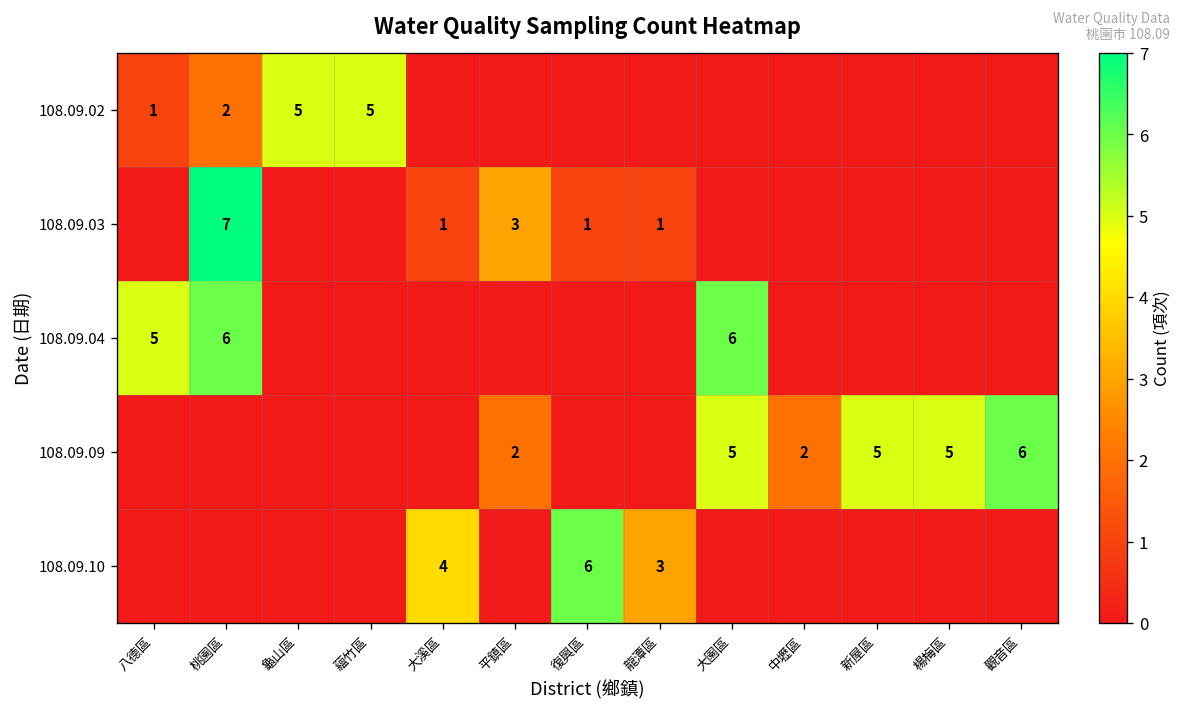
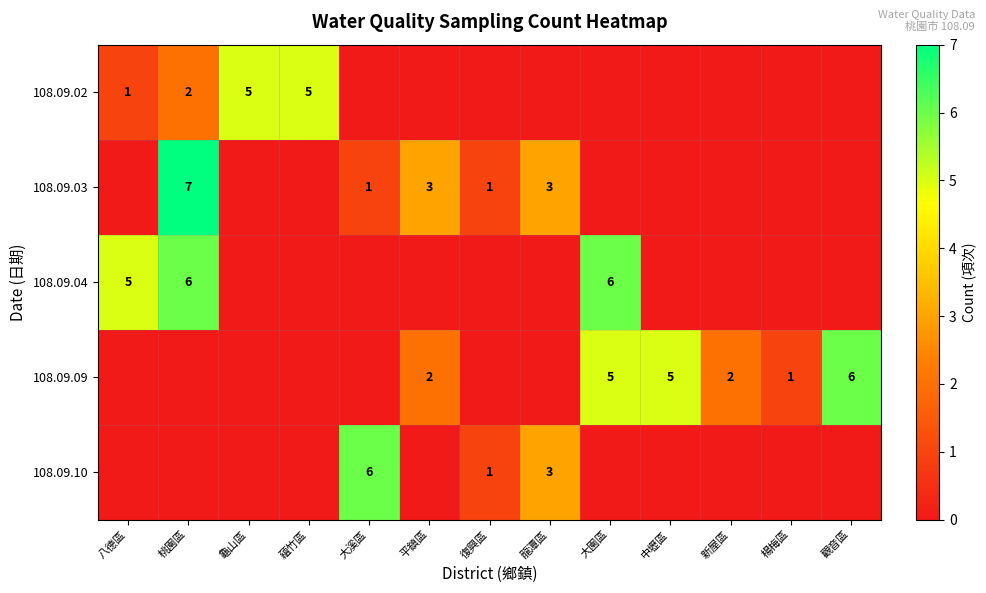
108.09.03, 龍潭區: 1 -> 3
108.09.09, 中壢區: 2 -> 5
108.09.09, 新屋區: 5 -> 2
108.09.09, 楊梅區: 5 -> 1
108.09.10, 大溪區: 4 -> 6
108.09.10, 復興區: 6 -> 1
